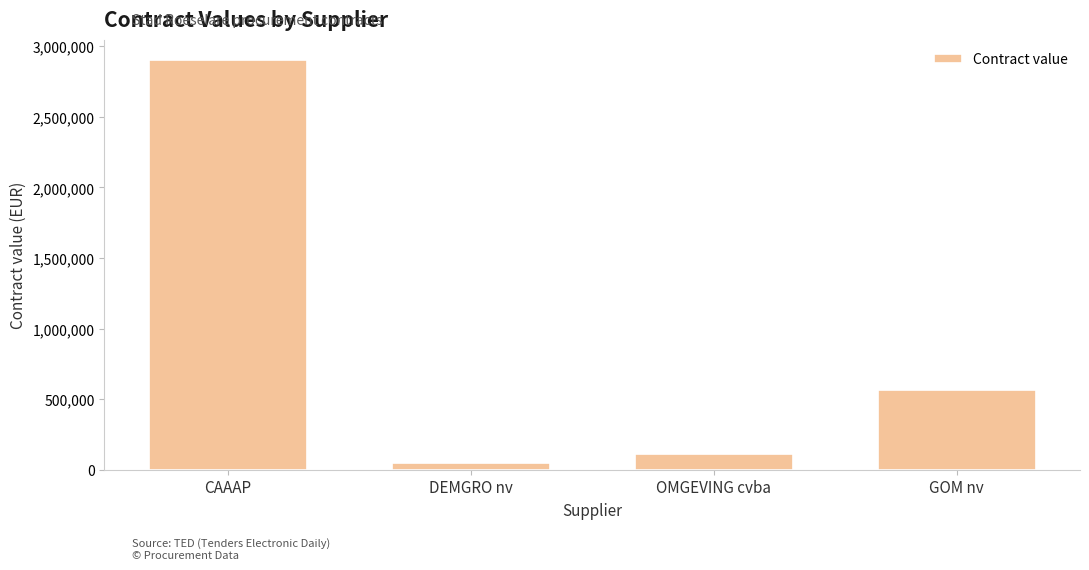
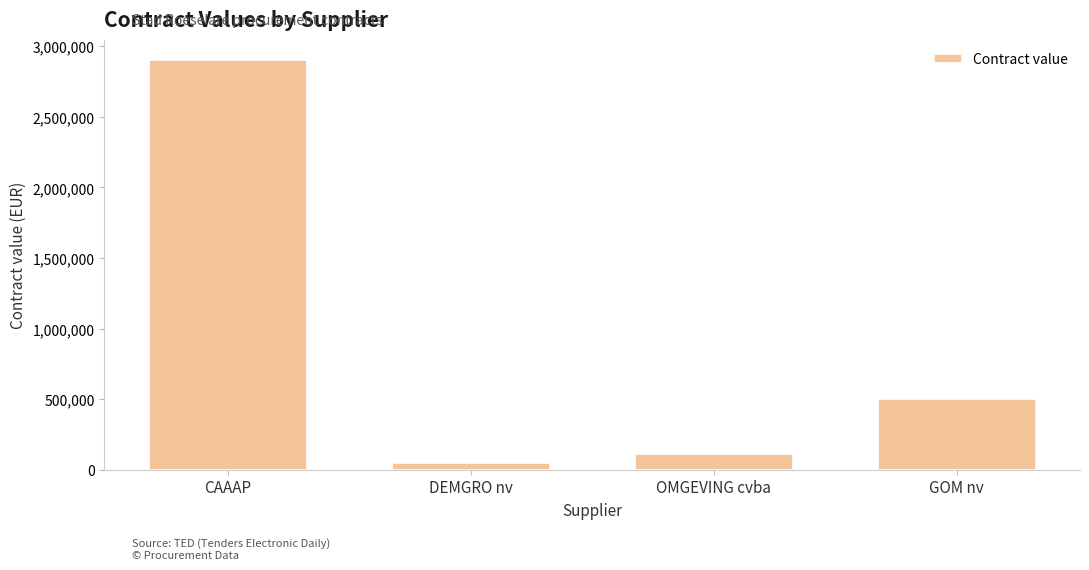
GOM nv: 570,000 -> 500,000
